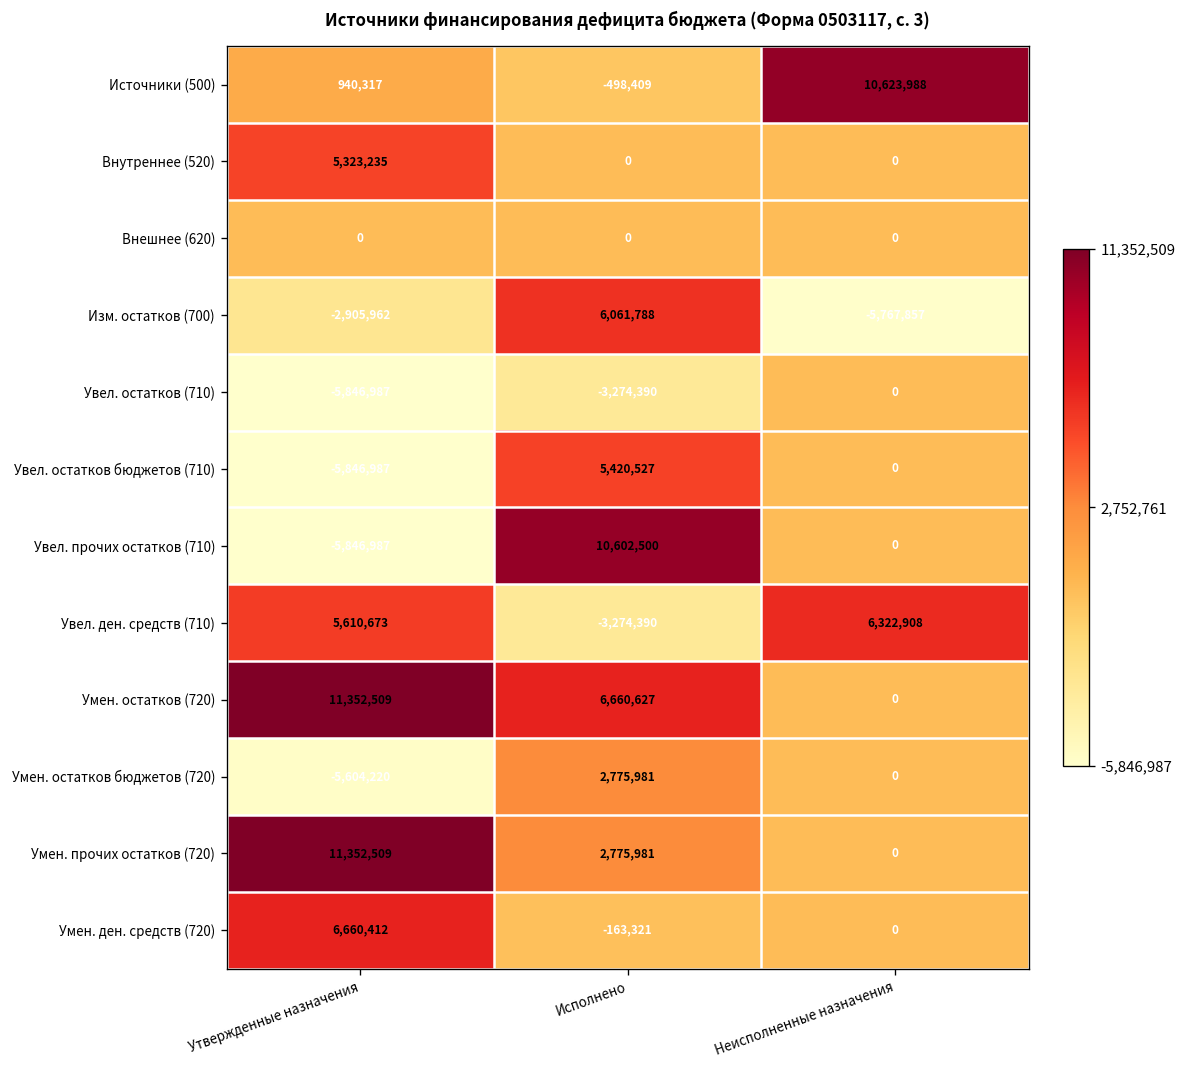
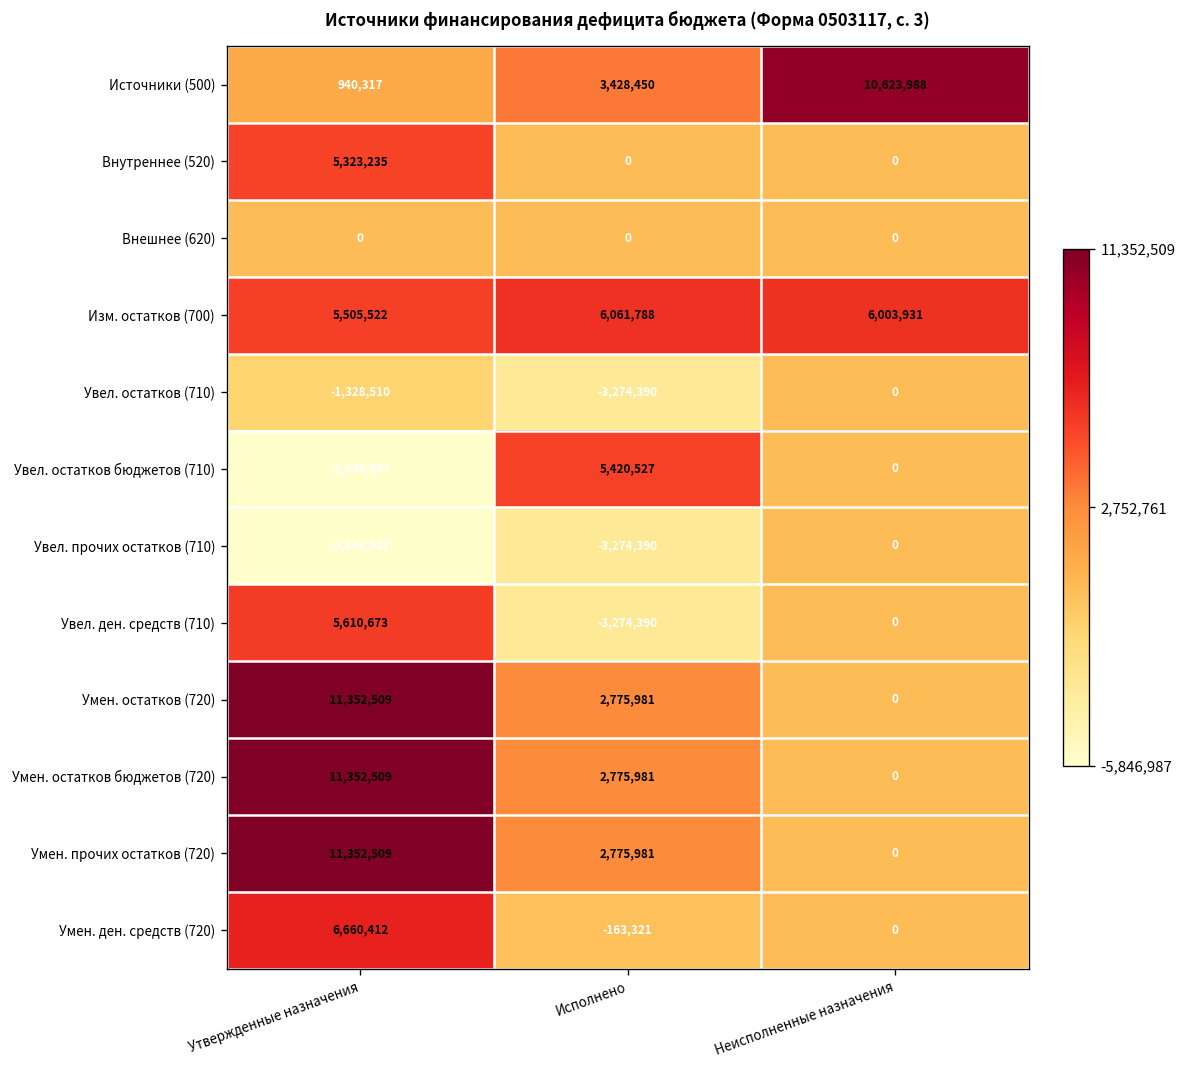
Источники (500), Исполнено: -498,409 -> 3,428,450
Изм. остатков (700), Утвержденные назначения: -2,905,962 -> 5,505,522
Изм. остатков (700), Неисполненные назначения: -5,767,857 -> 6,003,931
Увел. остатков (710), Утвержденные назначения: -5,846,987 -> -1,328,510
Увел. прочих остатков (710), Исполнено: 10,602,500 -> -3,274,390
Увел. ден. средств (710), Неисполненные назначения: 6,322,908 -> 0
Умен. остатков (720), Исполнено: 6,660,627 -> 2,775,981
Умен. остатков бюджетов (720), Утвержденные назначения: -5,604,220 -> 11,352,509
